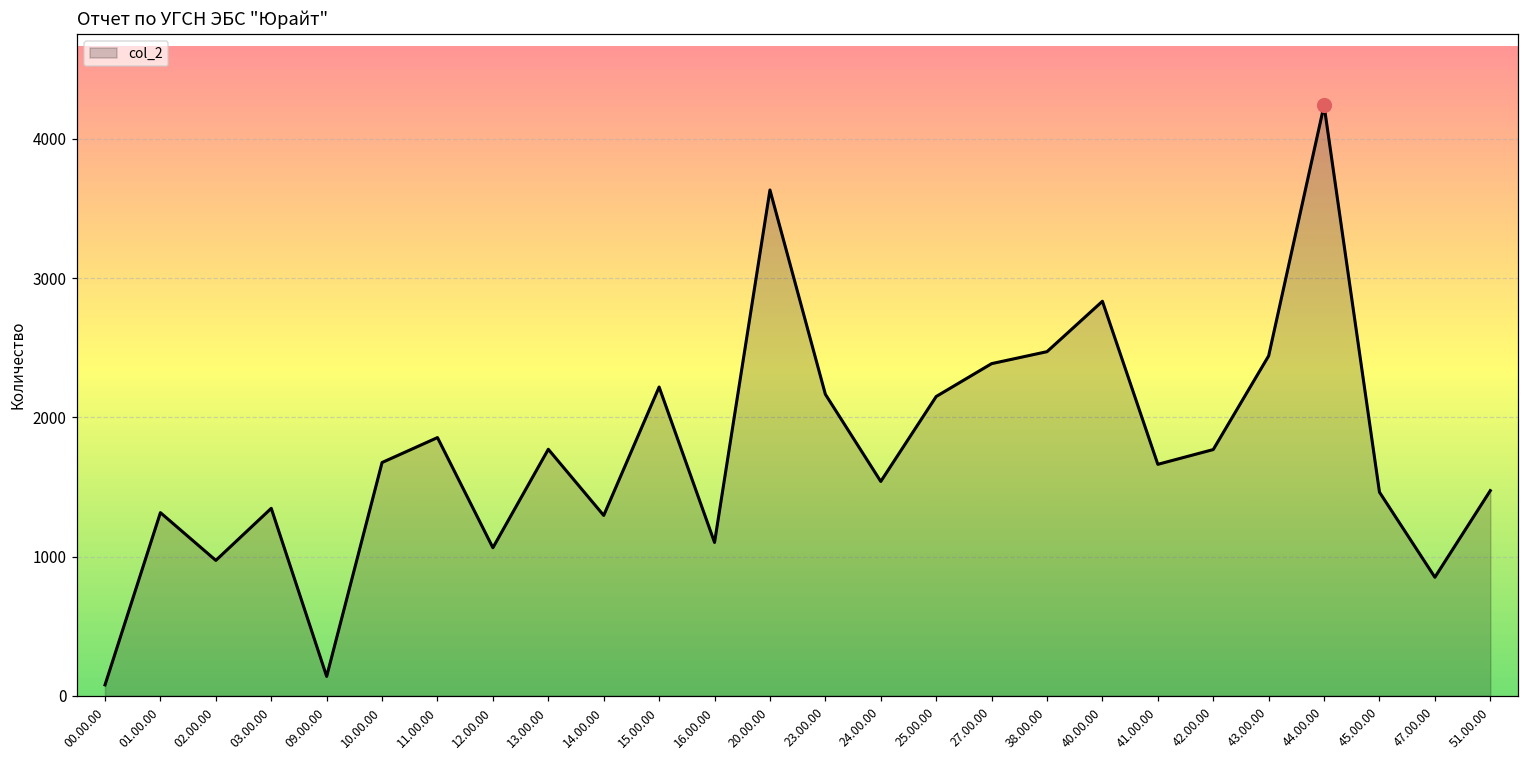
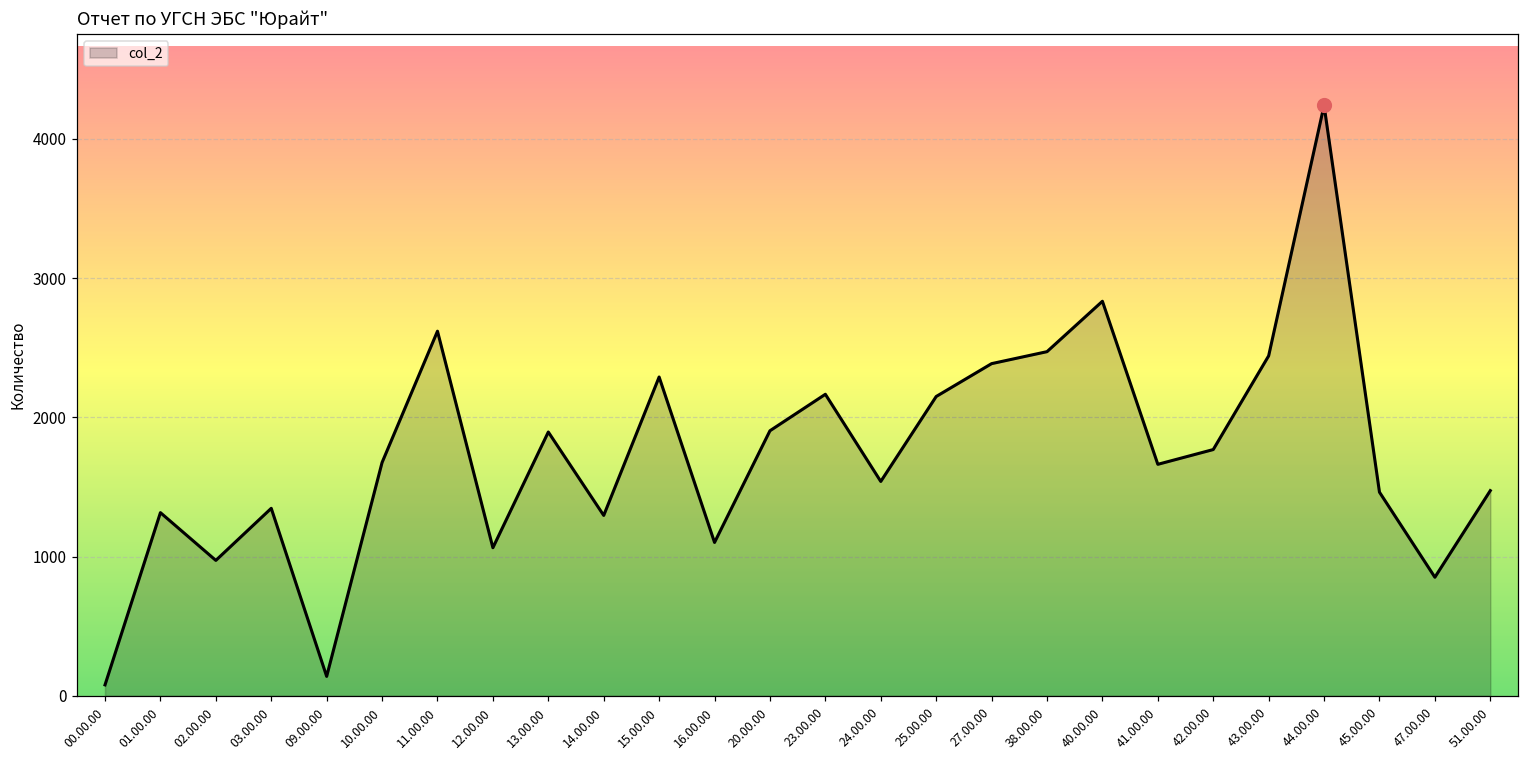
col_2, 11.00.00: 1860 -> 2620
col_2, 13.00.00: 1770 -> 1900
col_2, 15.00.00: 2220 -> 2290
col_2, 20.00.00: 3630 -> 1900
